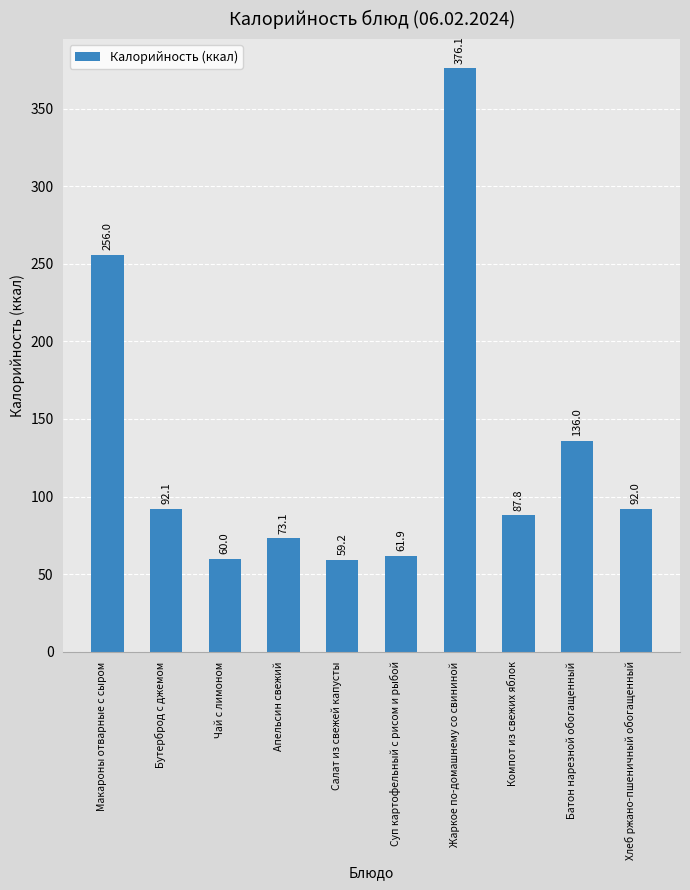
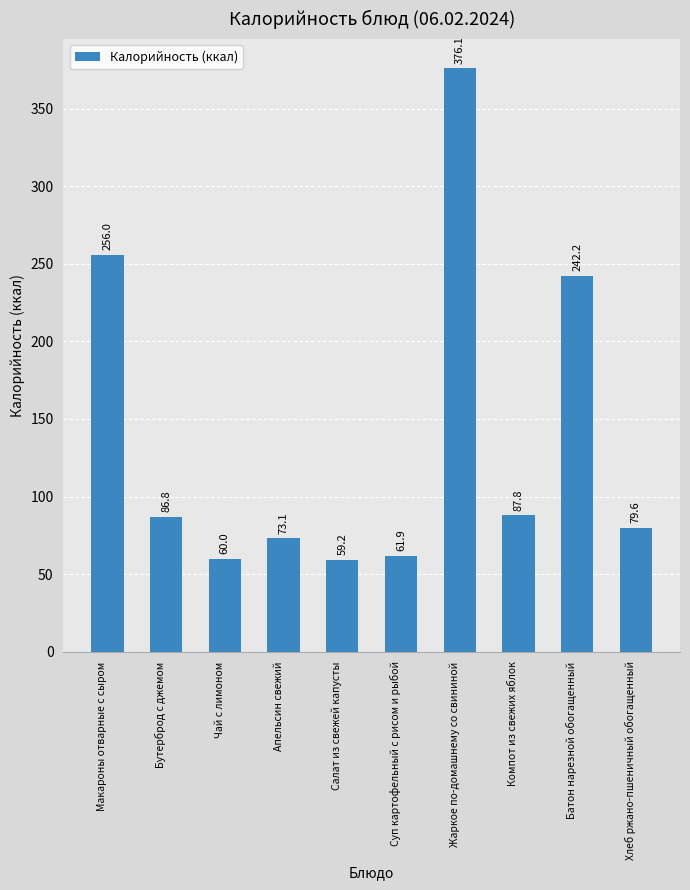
Бутерброд с джемом: 92.1 -> 86.8
Батон нарезной обогащенный: 136.0 -> 242.2
Хлеб ржано-пшеничный обогащенный: 92.0 -> 79.6
